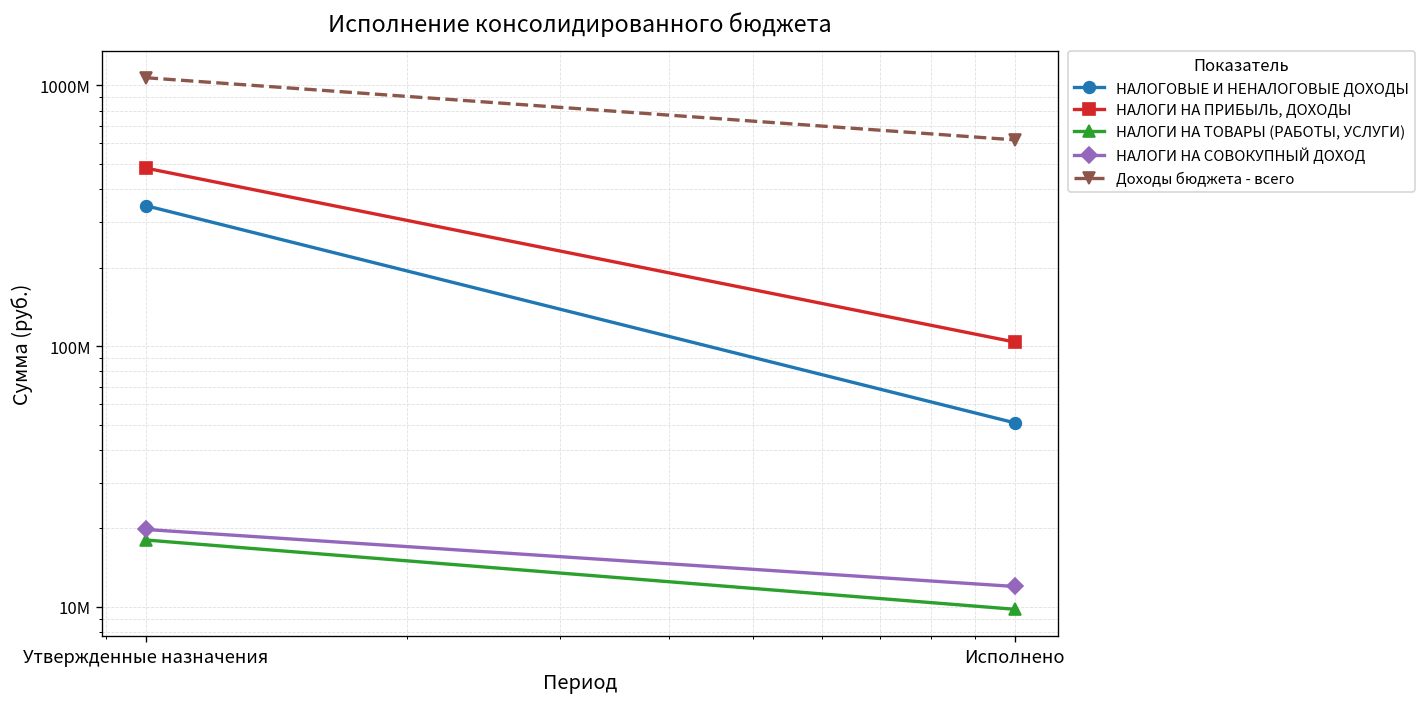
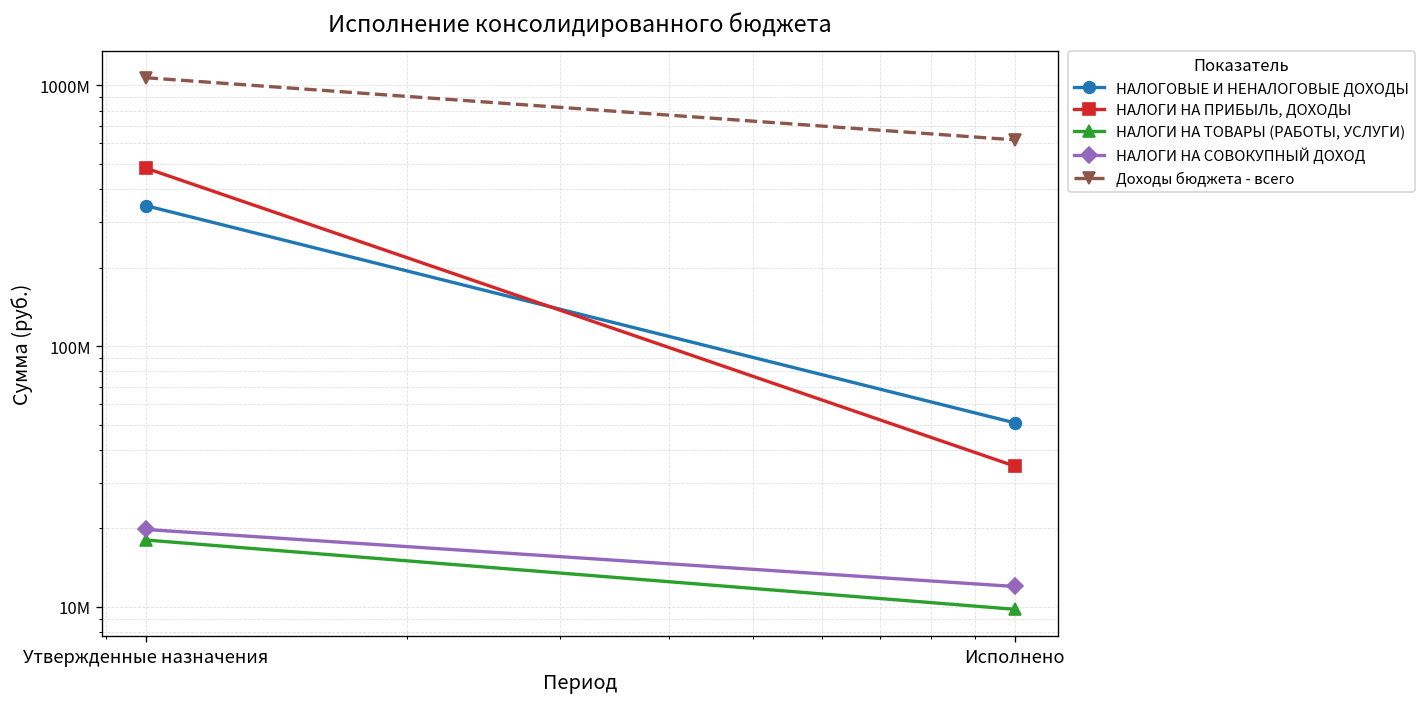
НАЛОГИ НА ПРИБЫЛЬ, ДОХОДЫ, Исполнено: 100000000 -> 35000000
